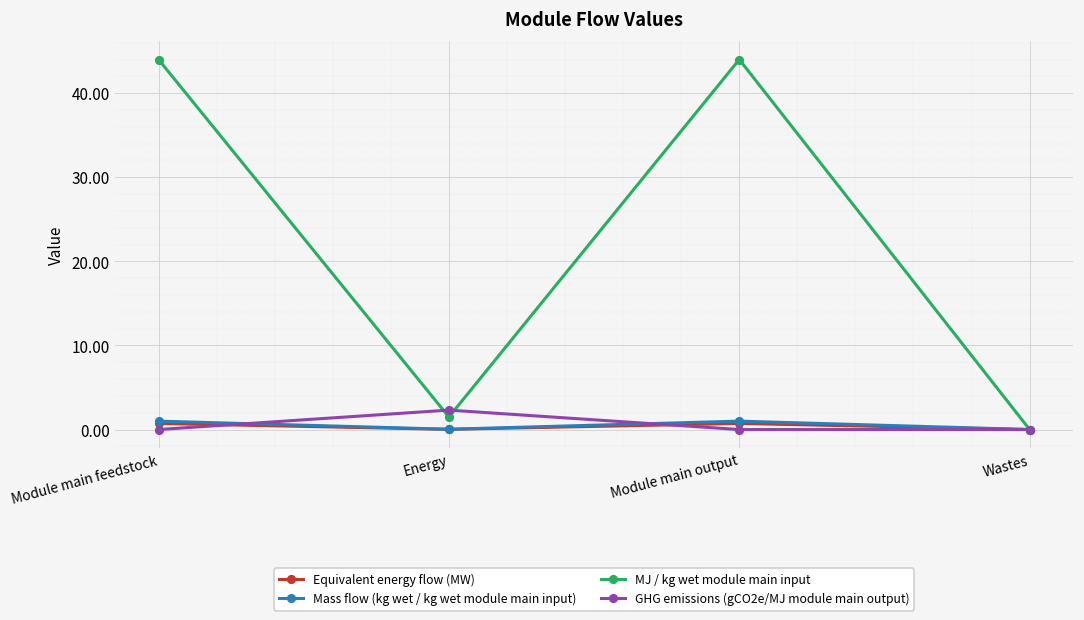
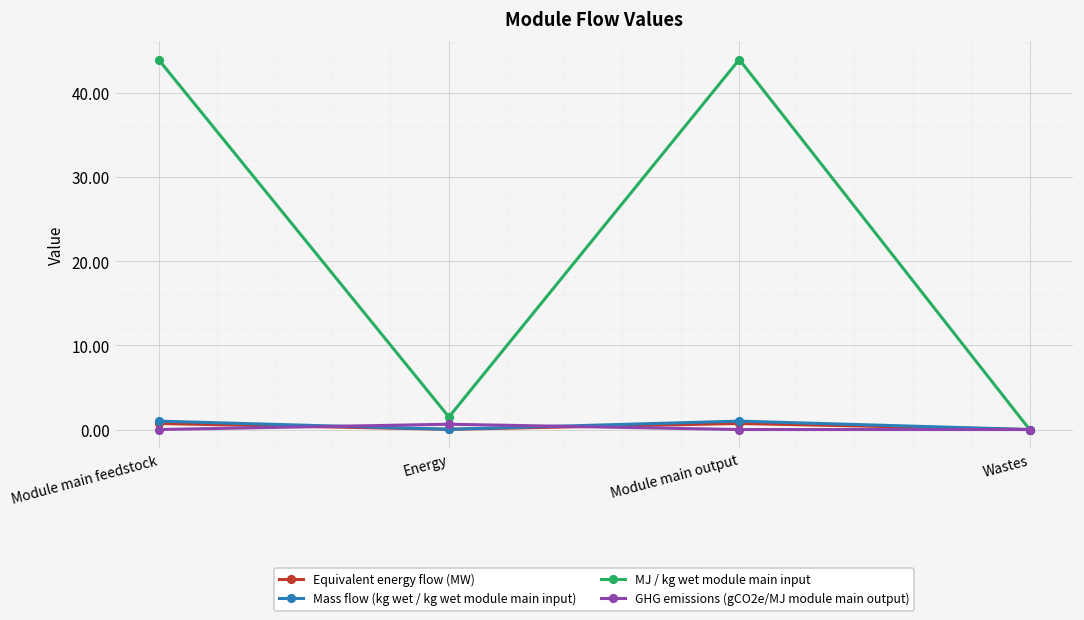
GHG emissions (gCO2e/MJ module main output), Energy: 2 -> 1
